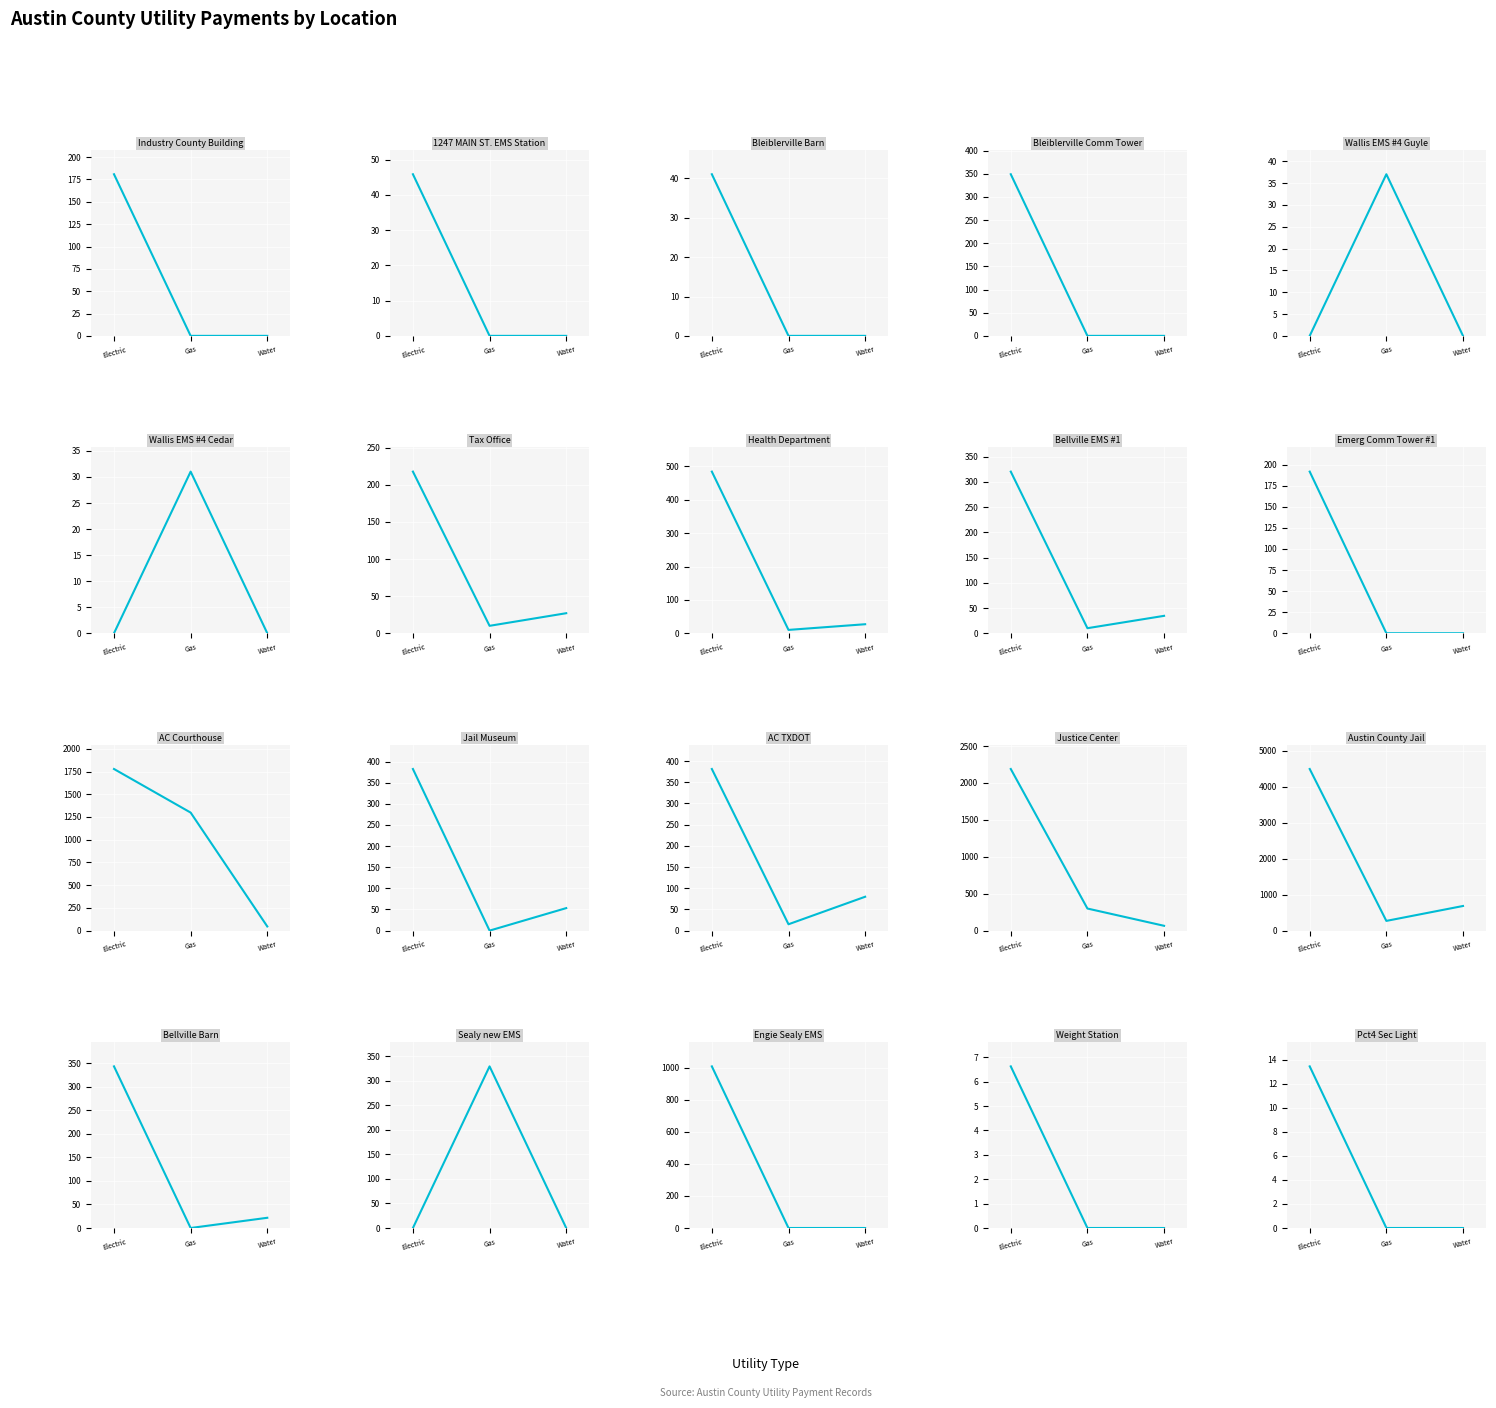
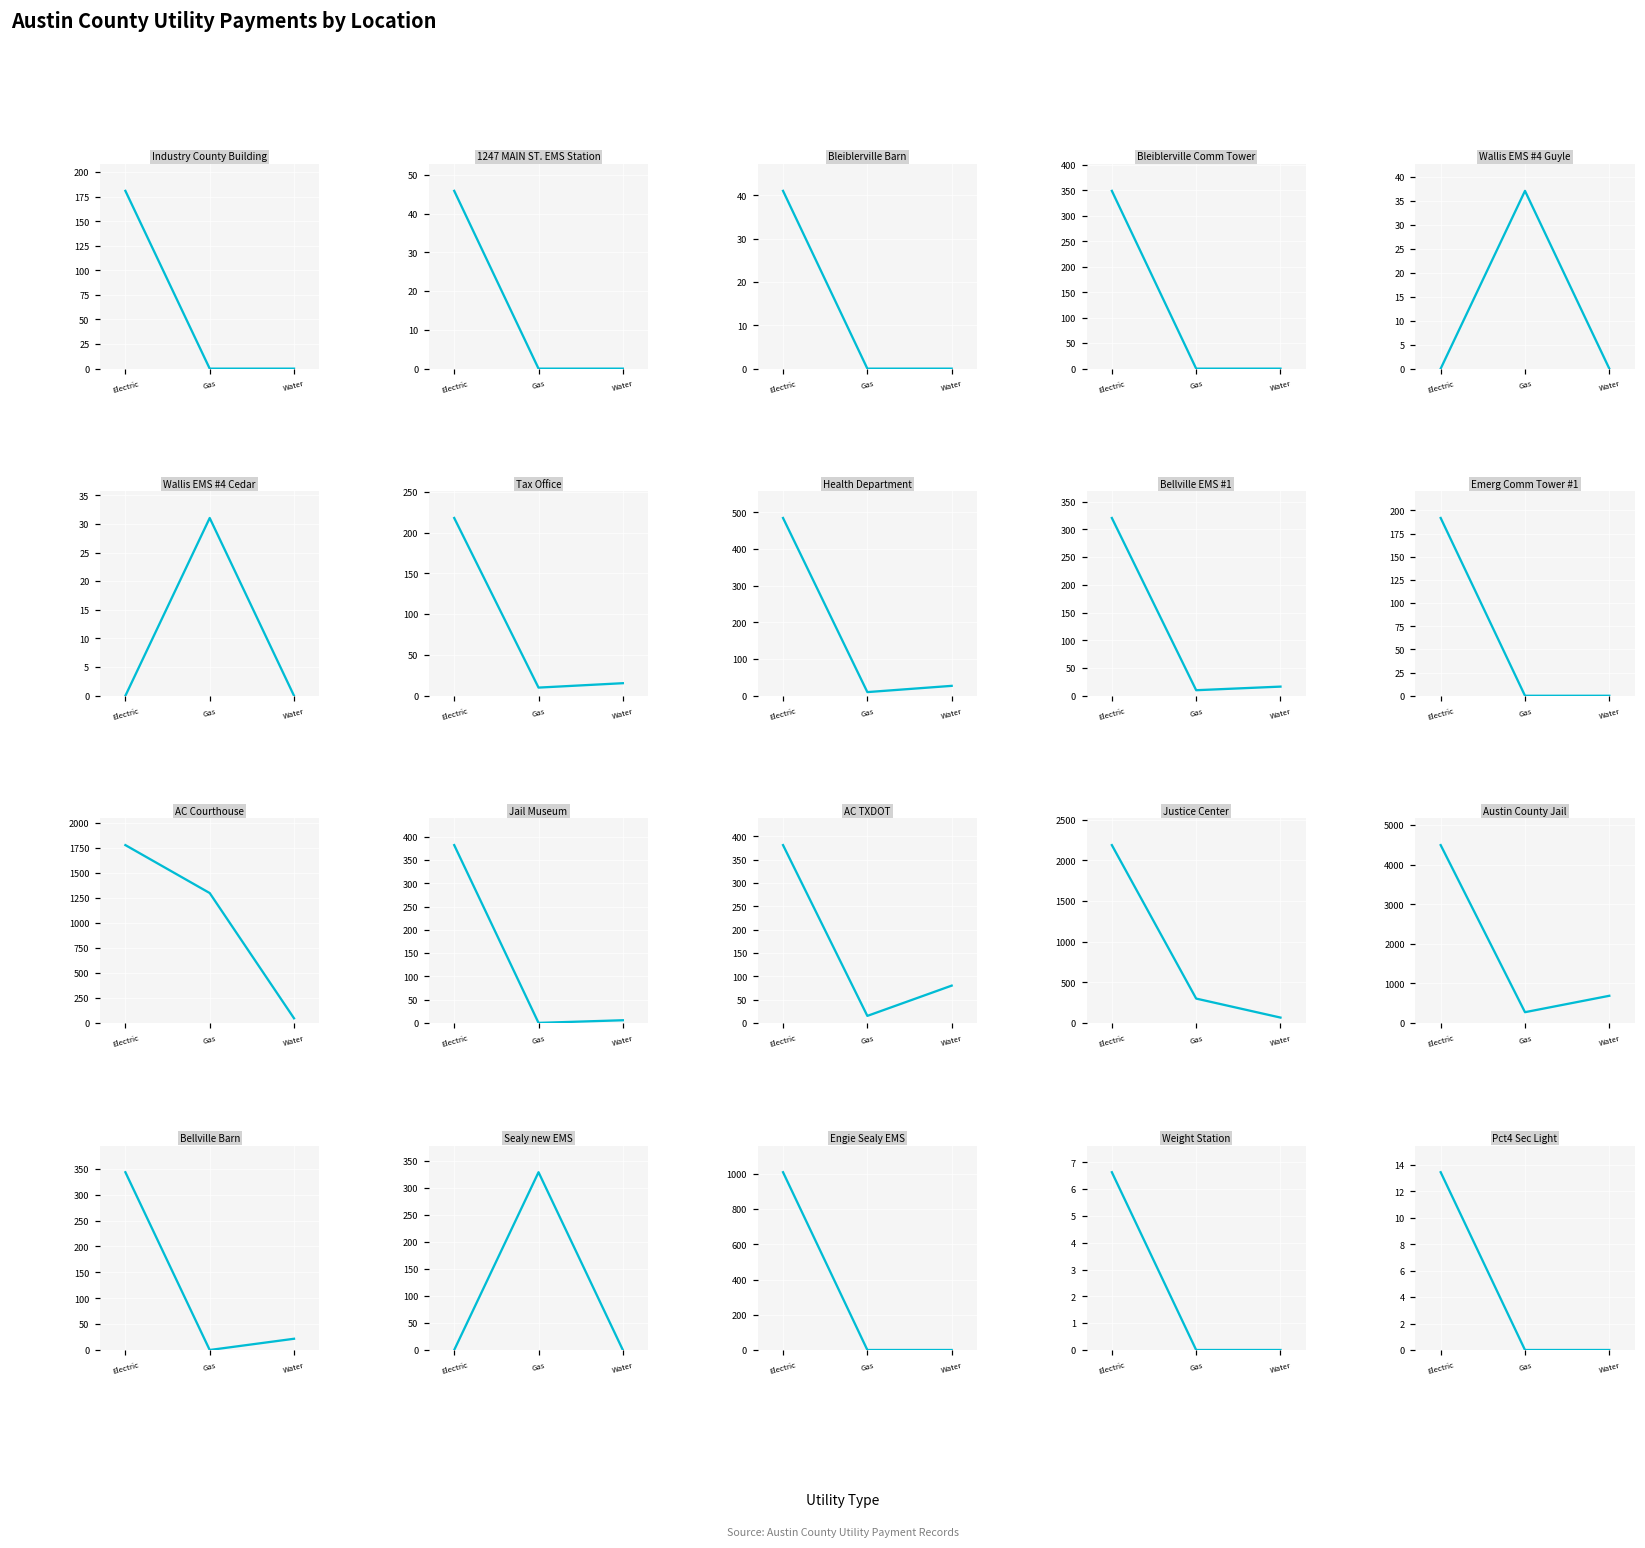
Tax Office, Water: 30 -> 20
Bellville EMS #1, Water: 30 -> 20
Jail Museum, Water: 50 -> 10
